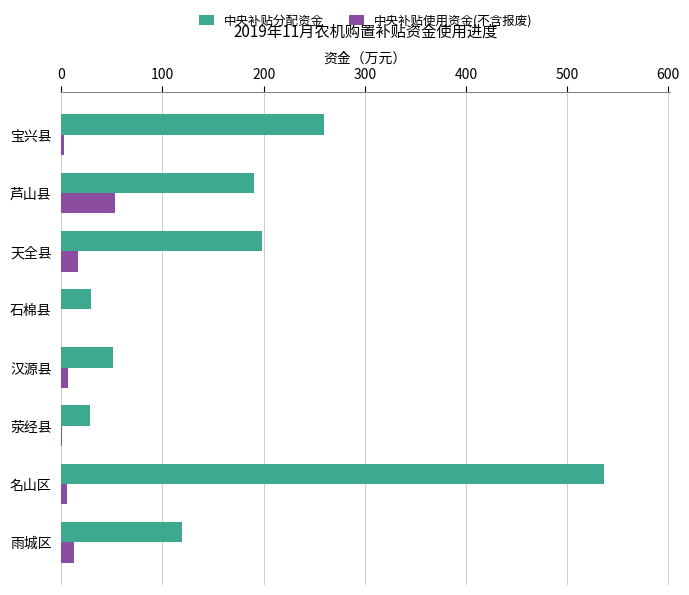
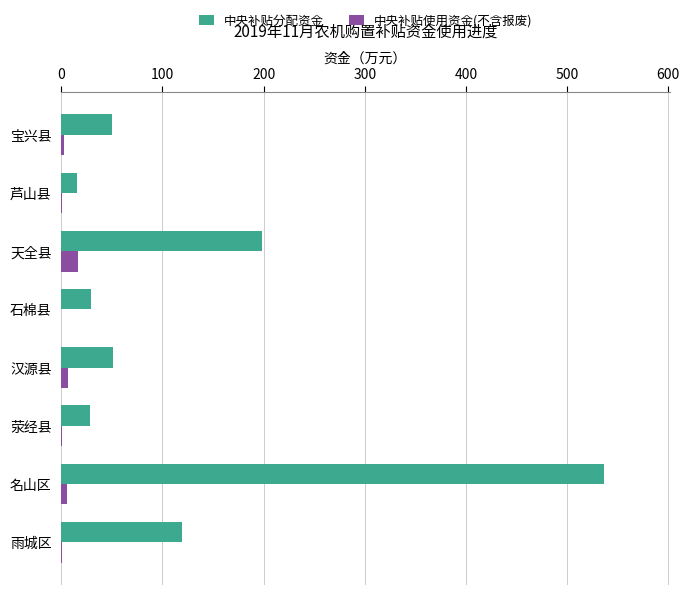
中央补贴分配资金, 宝兴县: 260 -> 50
中央补贴分配资金, 芦山县: 190 -> 15
中央补贴使用资金(不含报废), 芦山县: 53 -> 0
中央补贴使用资金(不含报废), 雨城区: 13 -> 1
